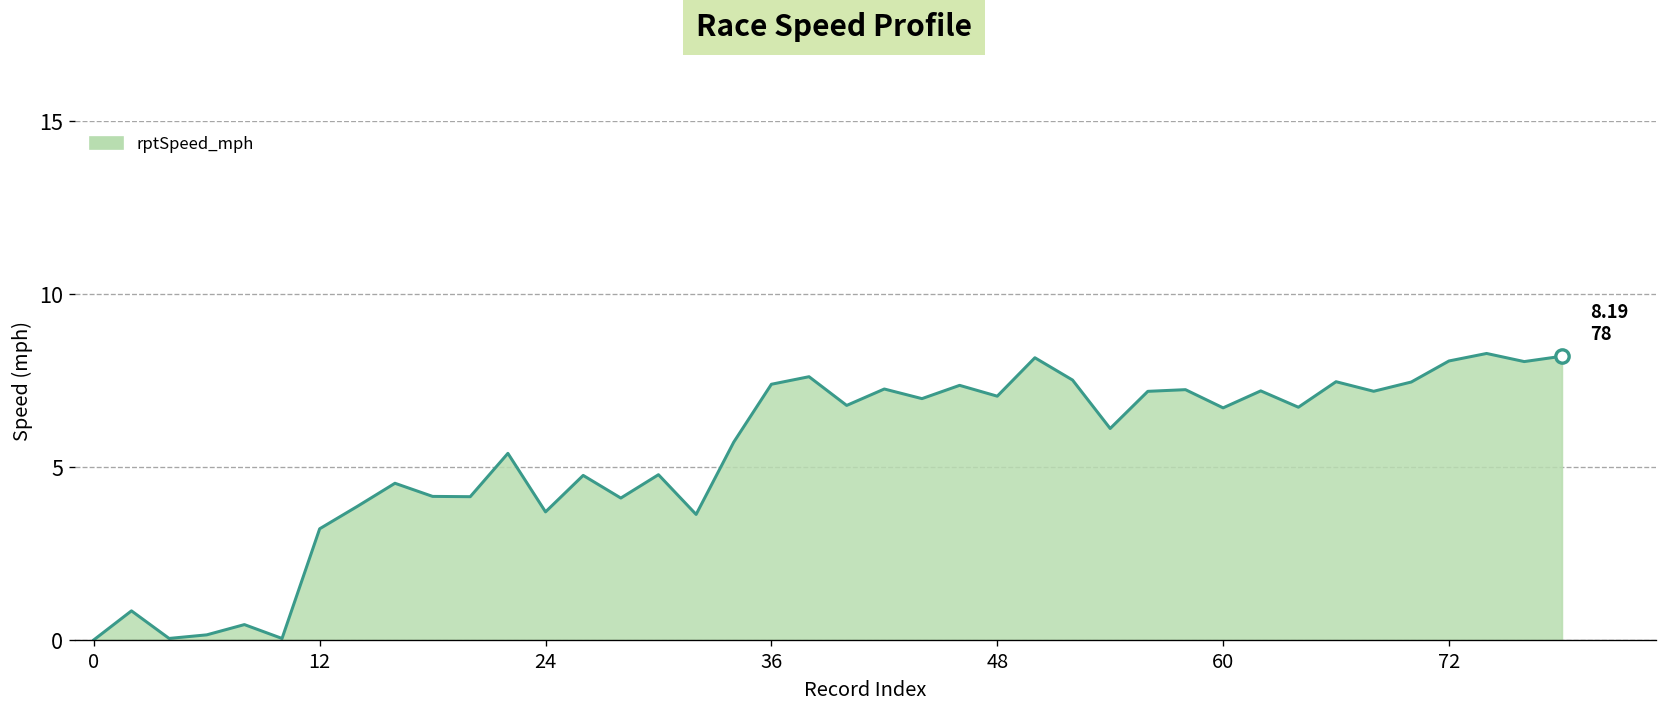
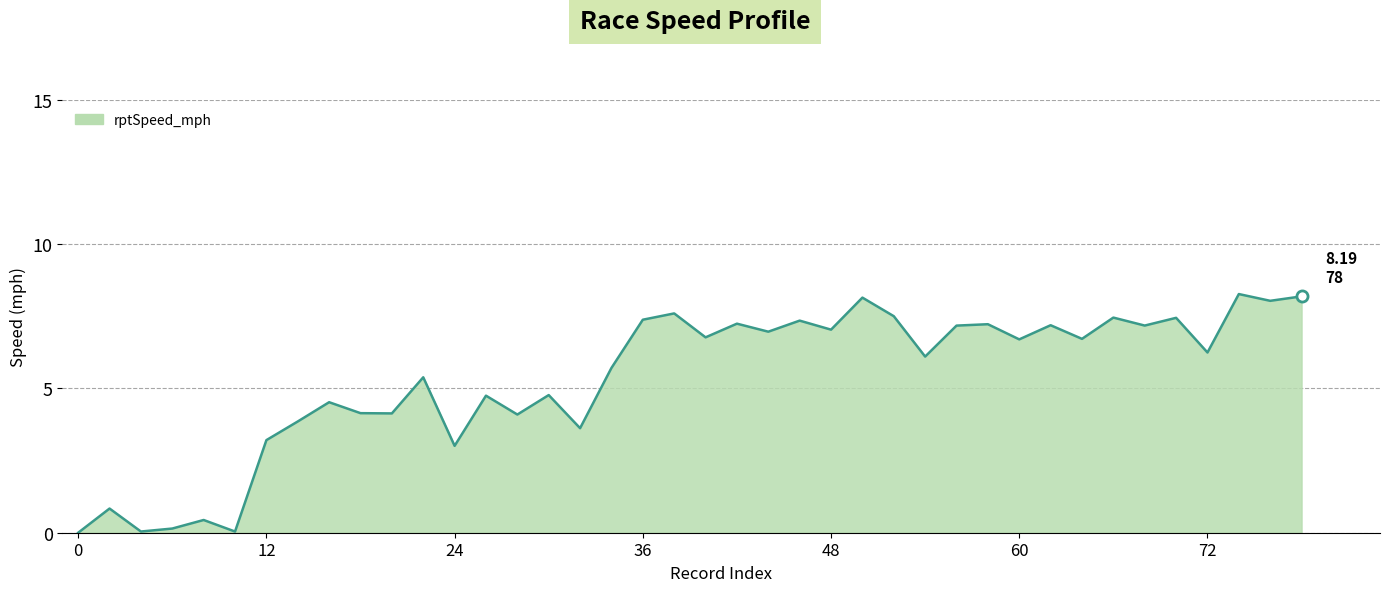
rptSpeed_mph, 24: 3.7 -> 3.0
rptSpeed_mph, 72: 8.1 -> 6.2
